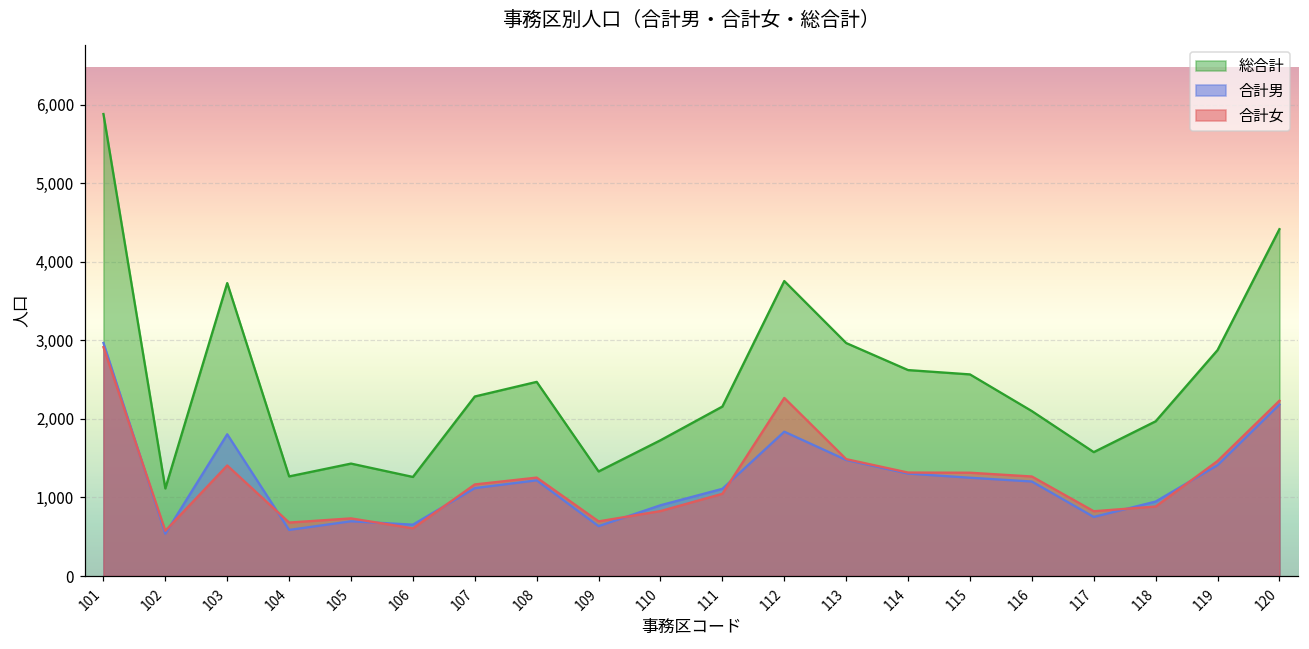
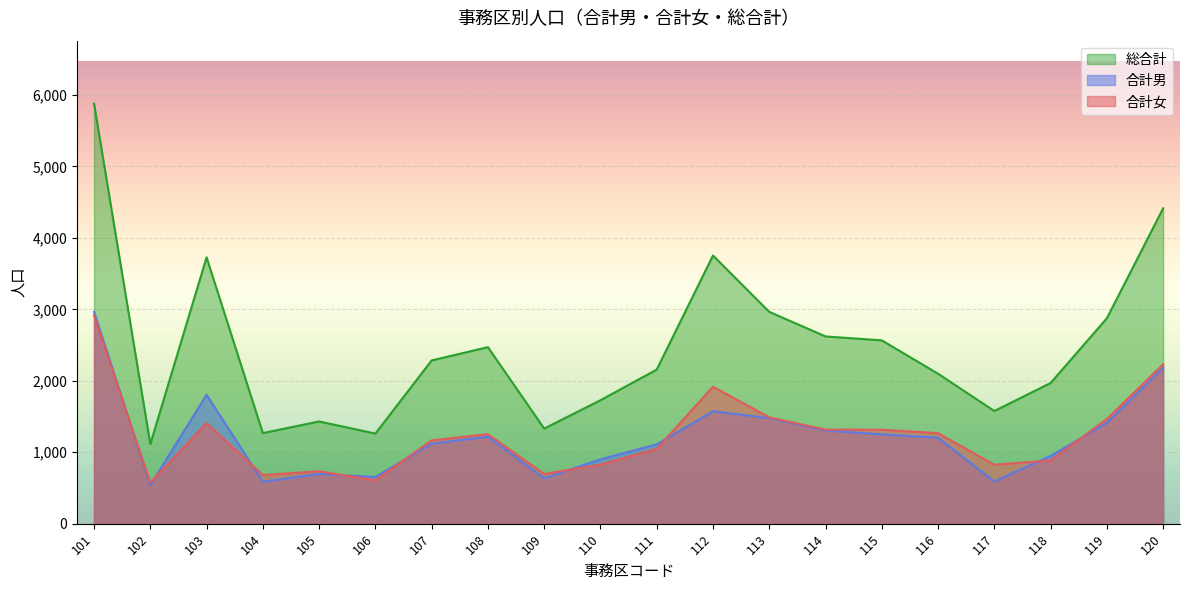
合計男, 112: 1,800 -> 1,600
合計女, 112: 2,300 -> 1,900
合計男, 117: 800 -> 600
